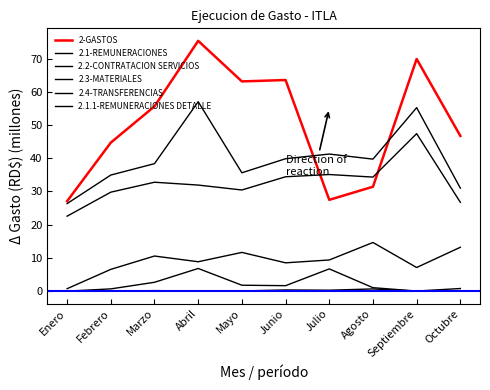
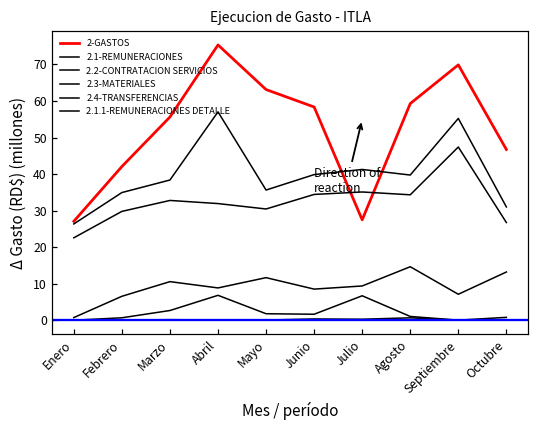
2-GASTOS, Febrero: 45 -> 42
2-GASTOS, Junio: 64 -> 58
2-GASTOS, Agosto: 31 -> 59
